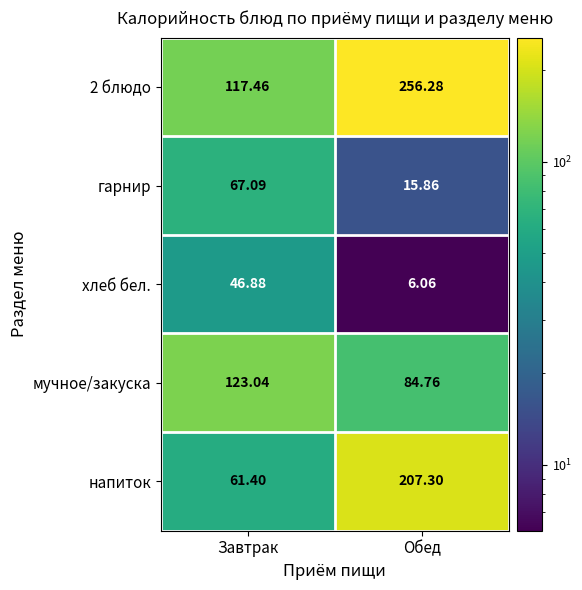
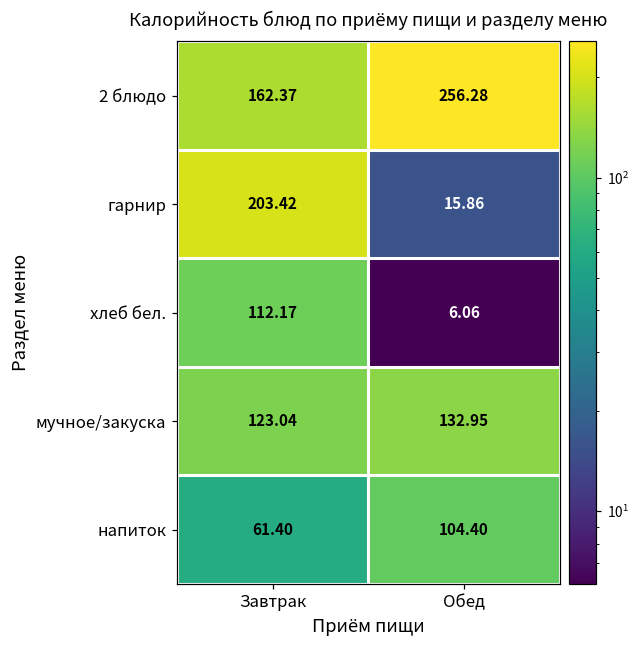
2 блюдо, Завтрак: 117.46 -> 162.37
гарнир, Завтрак: 67.09 -> 203.42
хлеб бел., Завтрак: 46.88 -> 112.17
мучное/закуска, Обед: 84.76 -> 132.95
напиток, Обед: 207.30 -> 104.40
